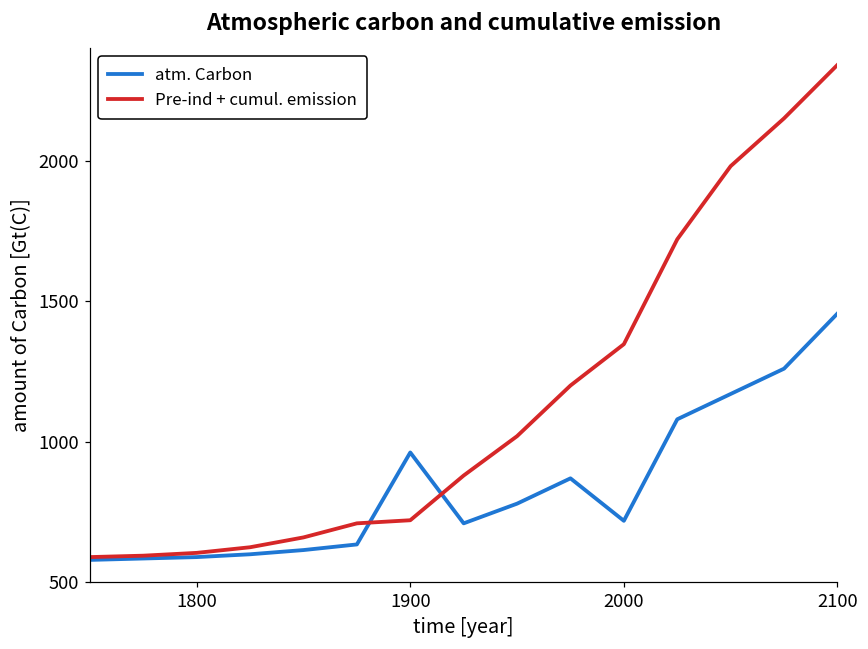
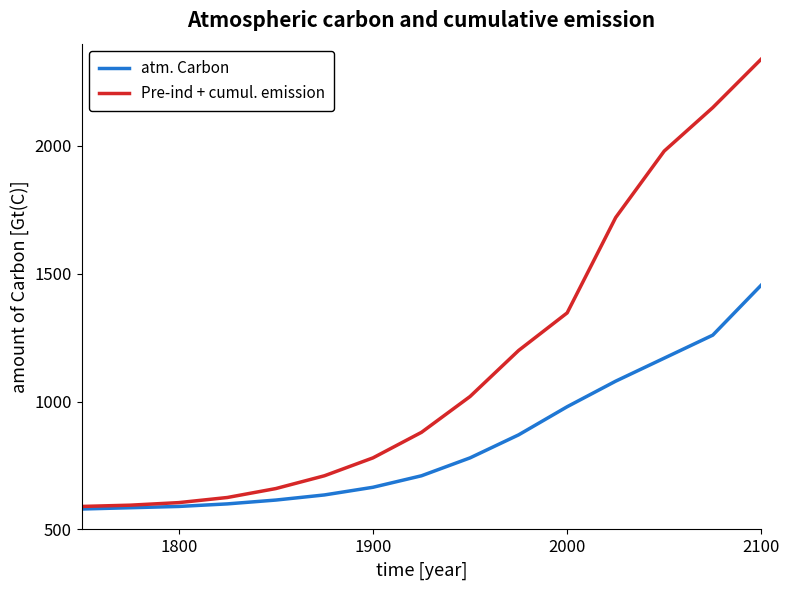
atm. Carbon, 1900: 960 -> 670
Pre-ind + cumul. emission, 1900: 720 -> 780
atm. Carbon, 2000: 720 -> 980
